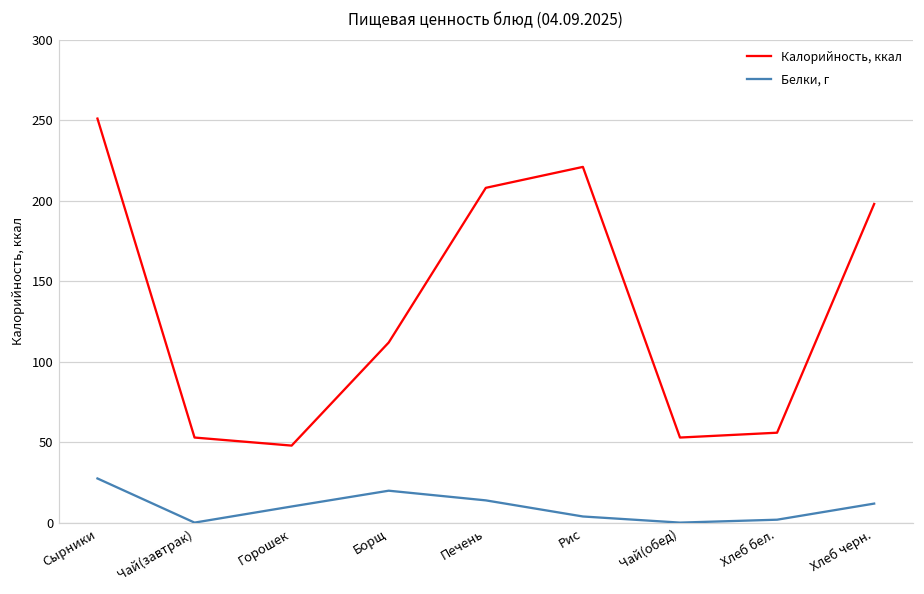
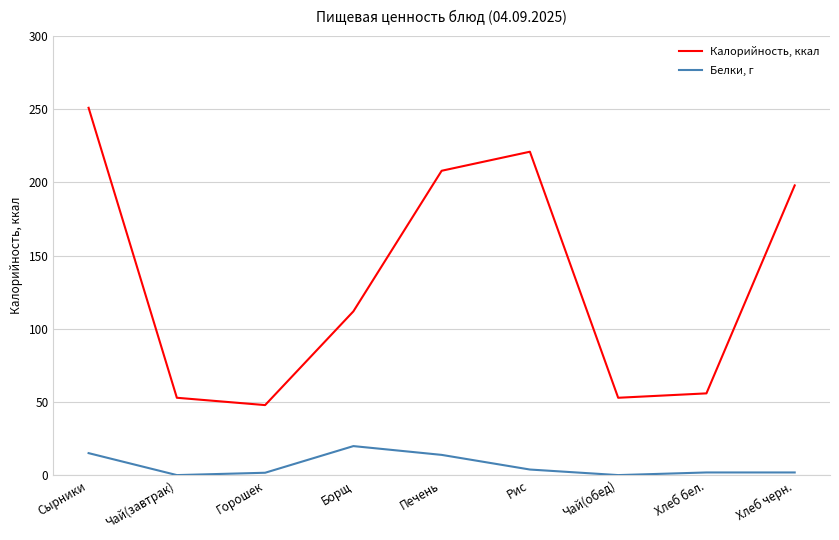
Белки, г, Сырники: 28 -> 15
Белки, г, Горошек: 10 -> 2
Белки, г, Хлеб черн.: 12 -> 2
